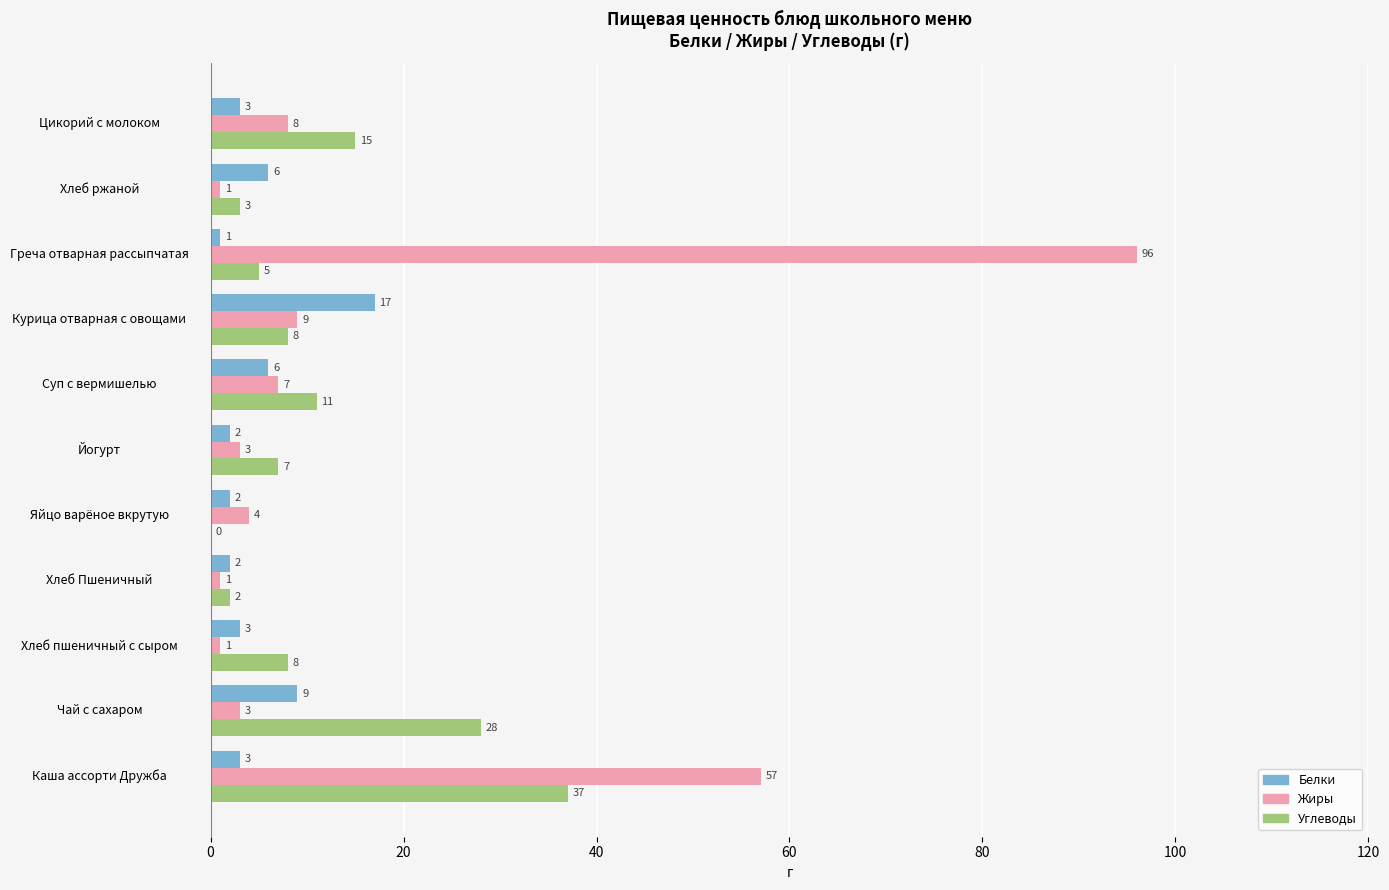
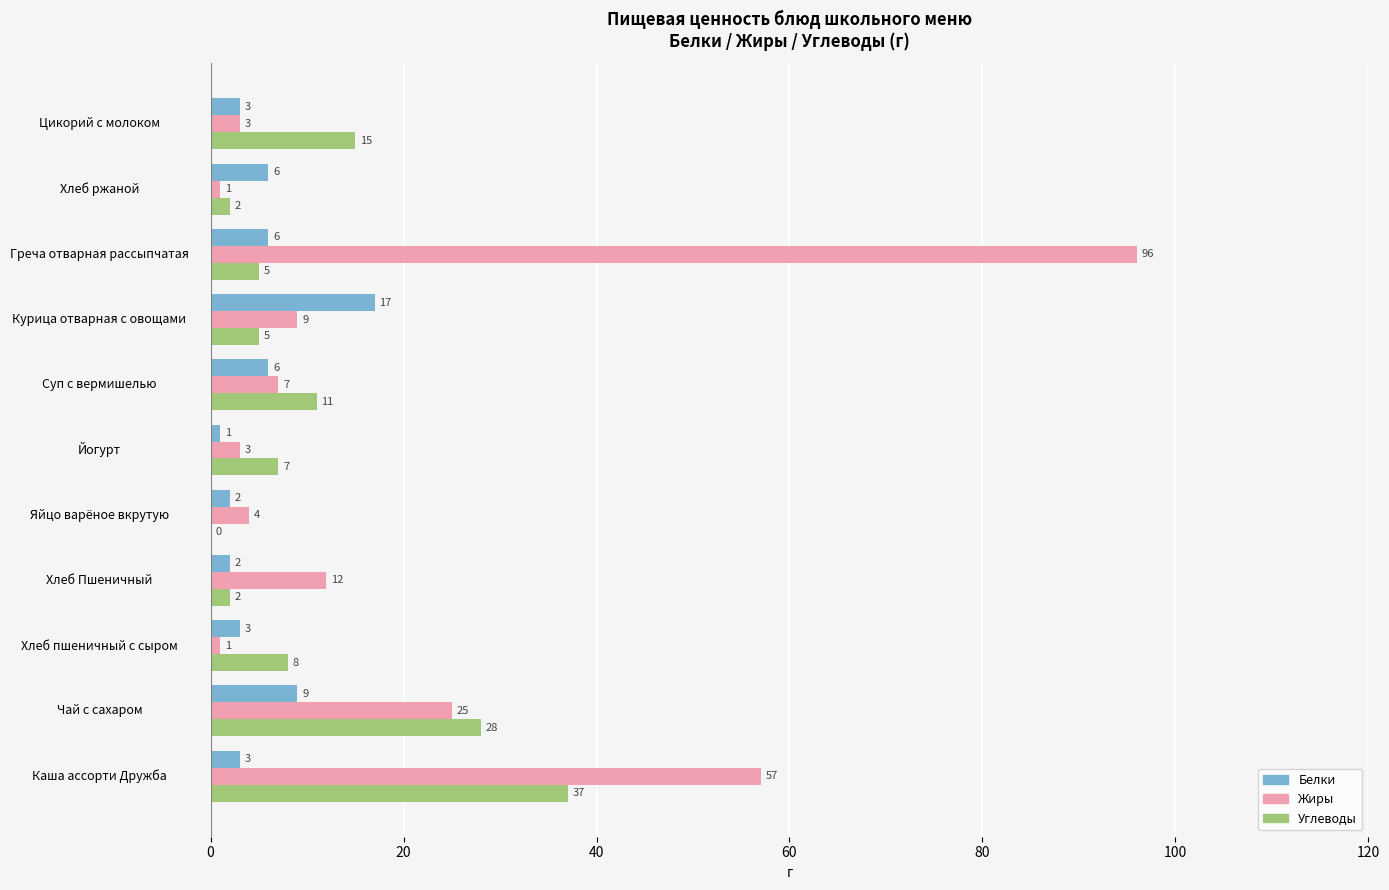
Жиры, Цикорий с молоком: 8 -> 3
Углеводы, Хлеб ржаной: 3 -> 2
Белки, Греча отварная рассыпчатая: 1 -> 6
Углеводы, Курица отварная с овощами: 8 -> 5
Белки, Йогурт: 2 -> 1
Жиры, Хлеб Пшеничный: 1 -> 12
Жиры, Чай с сахаром: 3 -> 25
